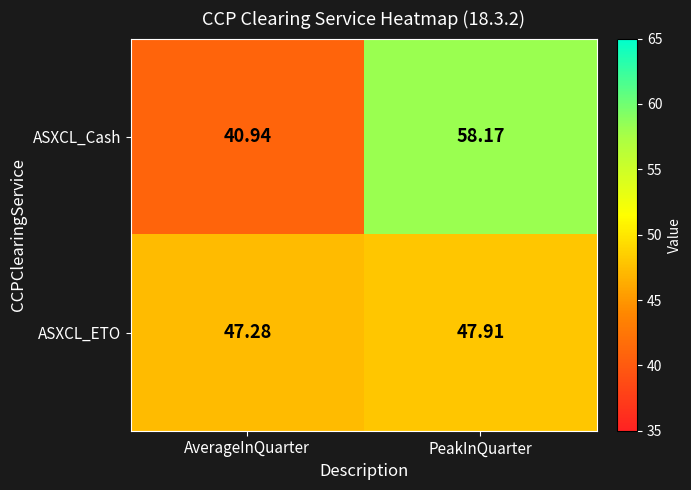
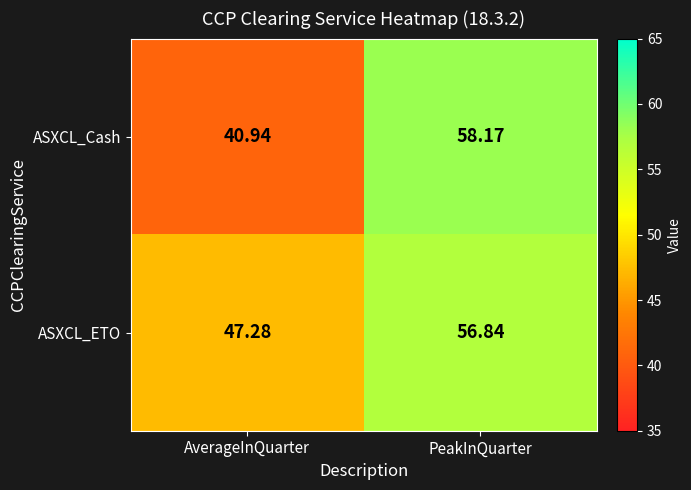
ASXCL_ETO, PeakInQuarter: 47.91 -> 56.84
